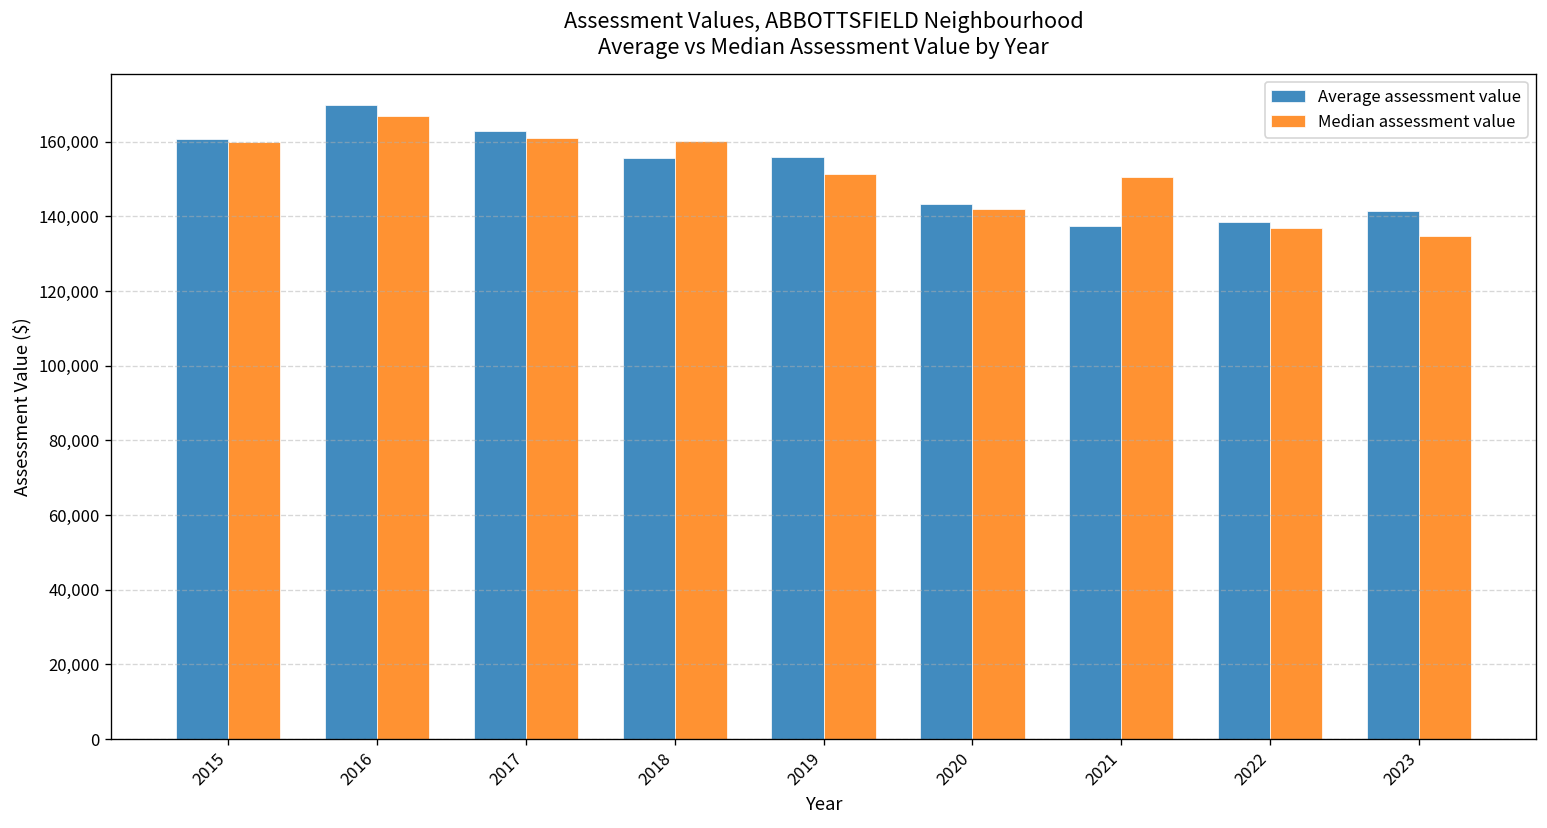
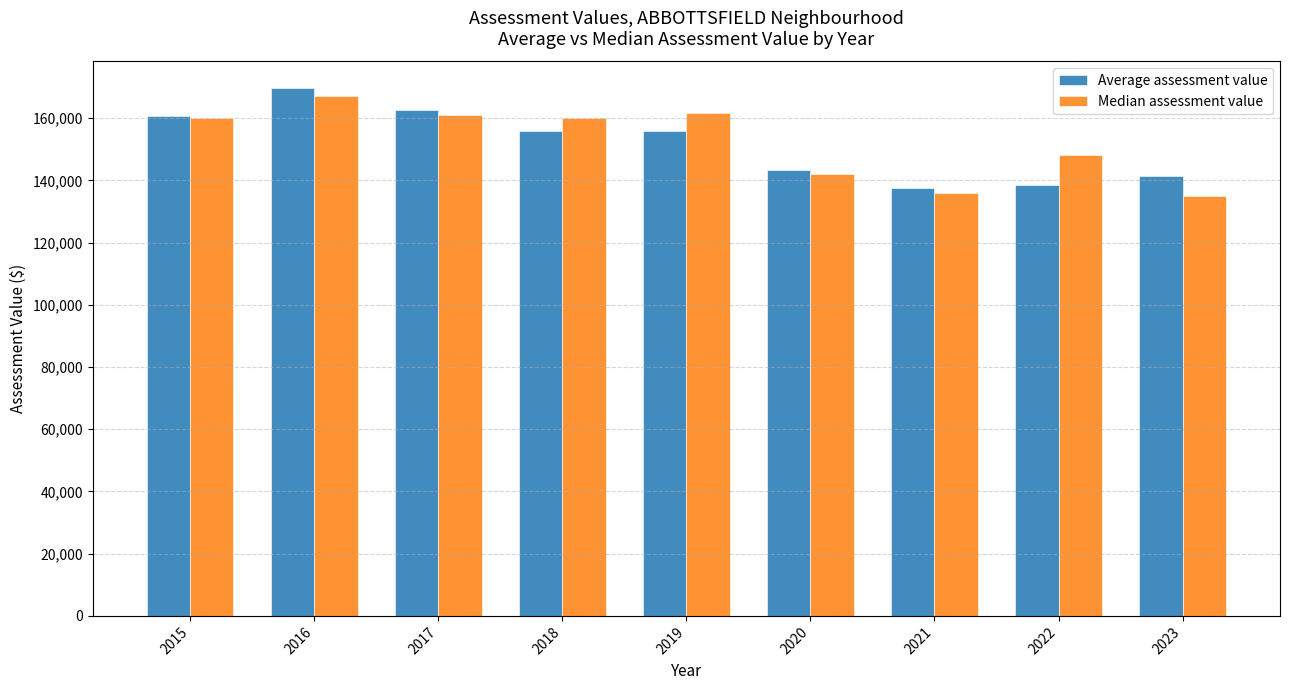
Median assessment value, 2019: 151,000 -> 162,000
Median assessment value, 2021: 150,000 -> 136,000
Median assessment value, 2022: 137,000 -> 148,000
